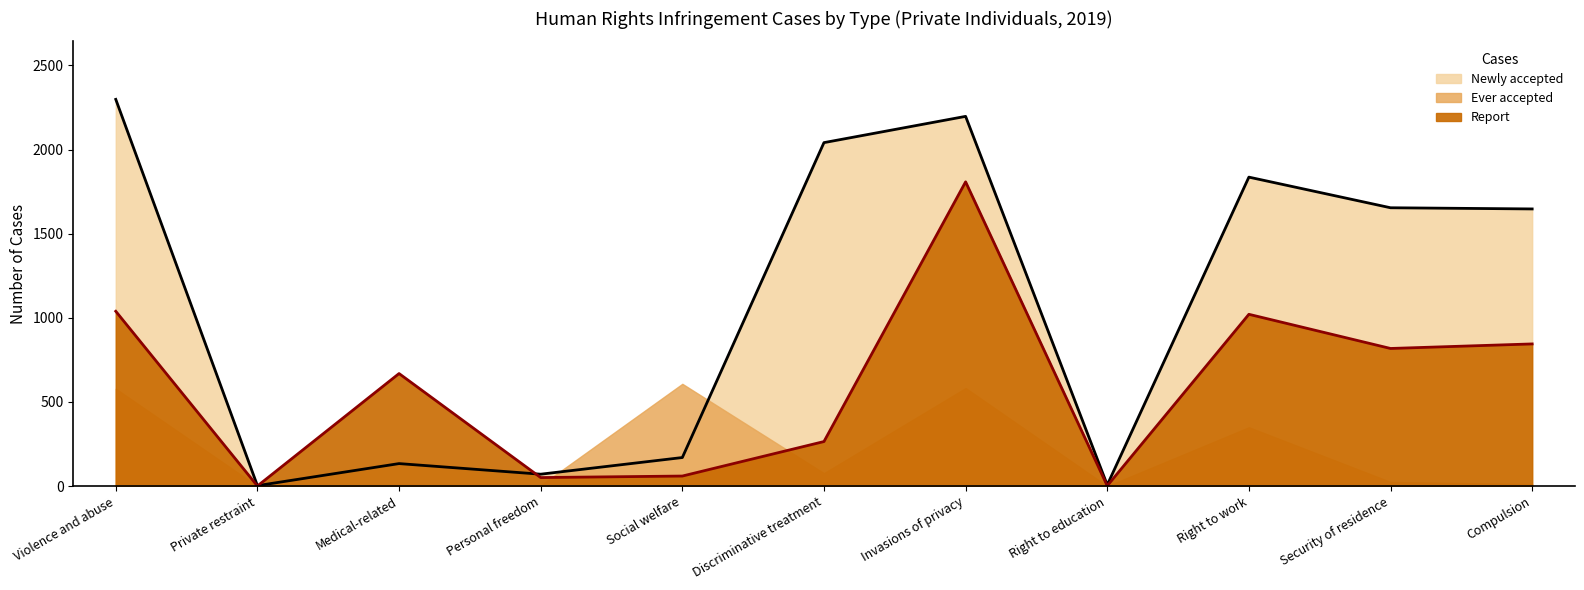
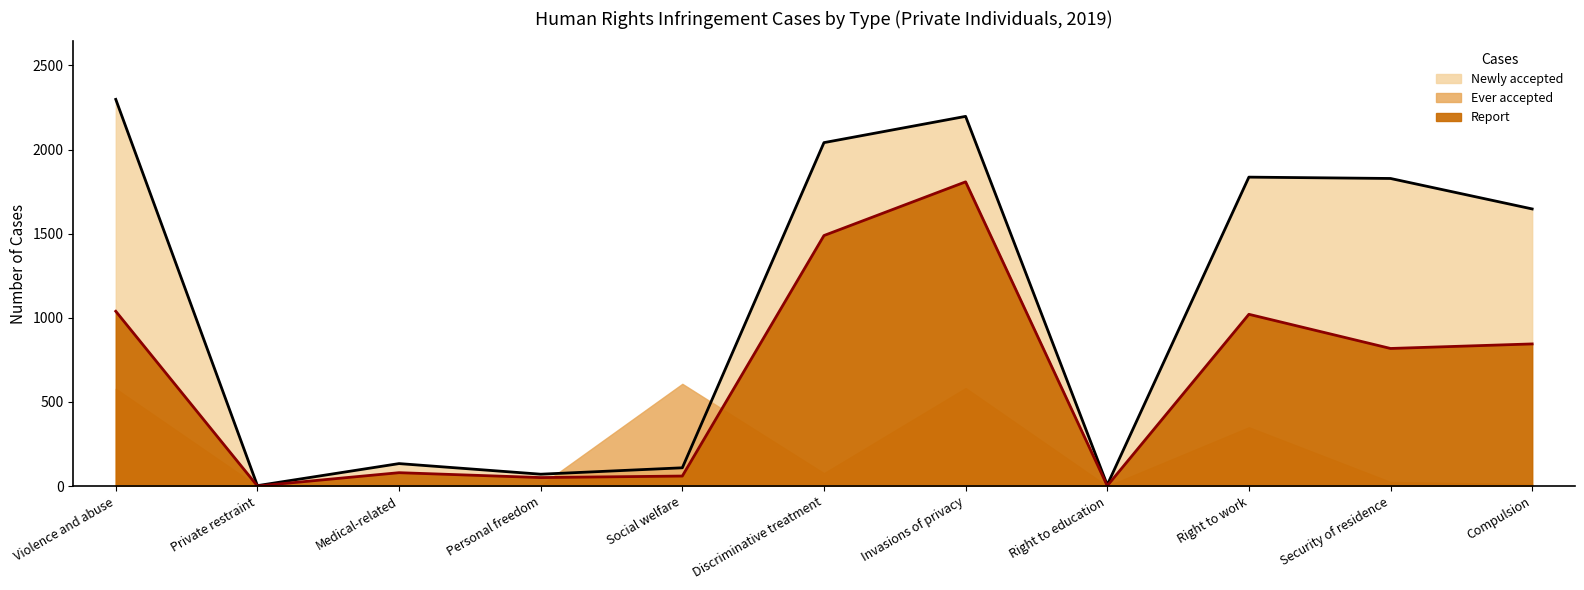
Report, Medical-related: 670 -> 80
Newly accepted, Social welfare: 170 -> 110
Report, Discriminative treatment: 270 -> 1490
Newly accepted, Security of residence: 1650 -> 1830
